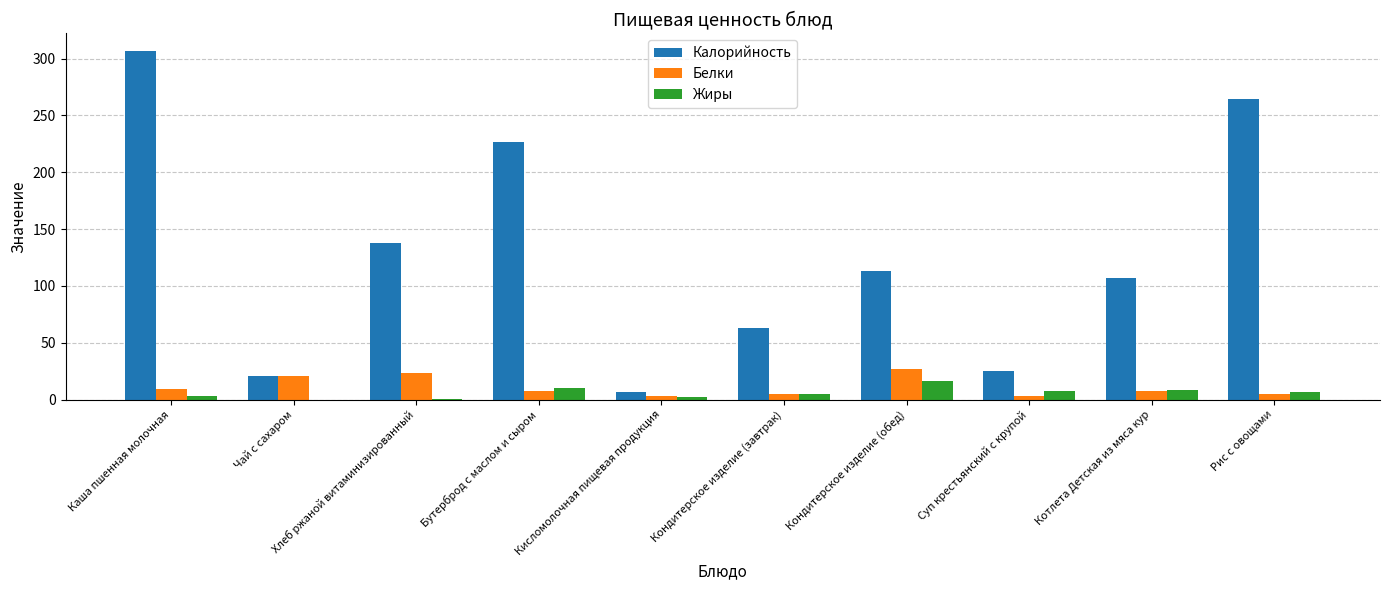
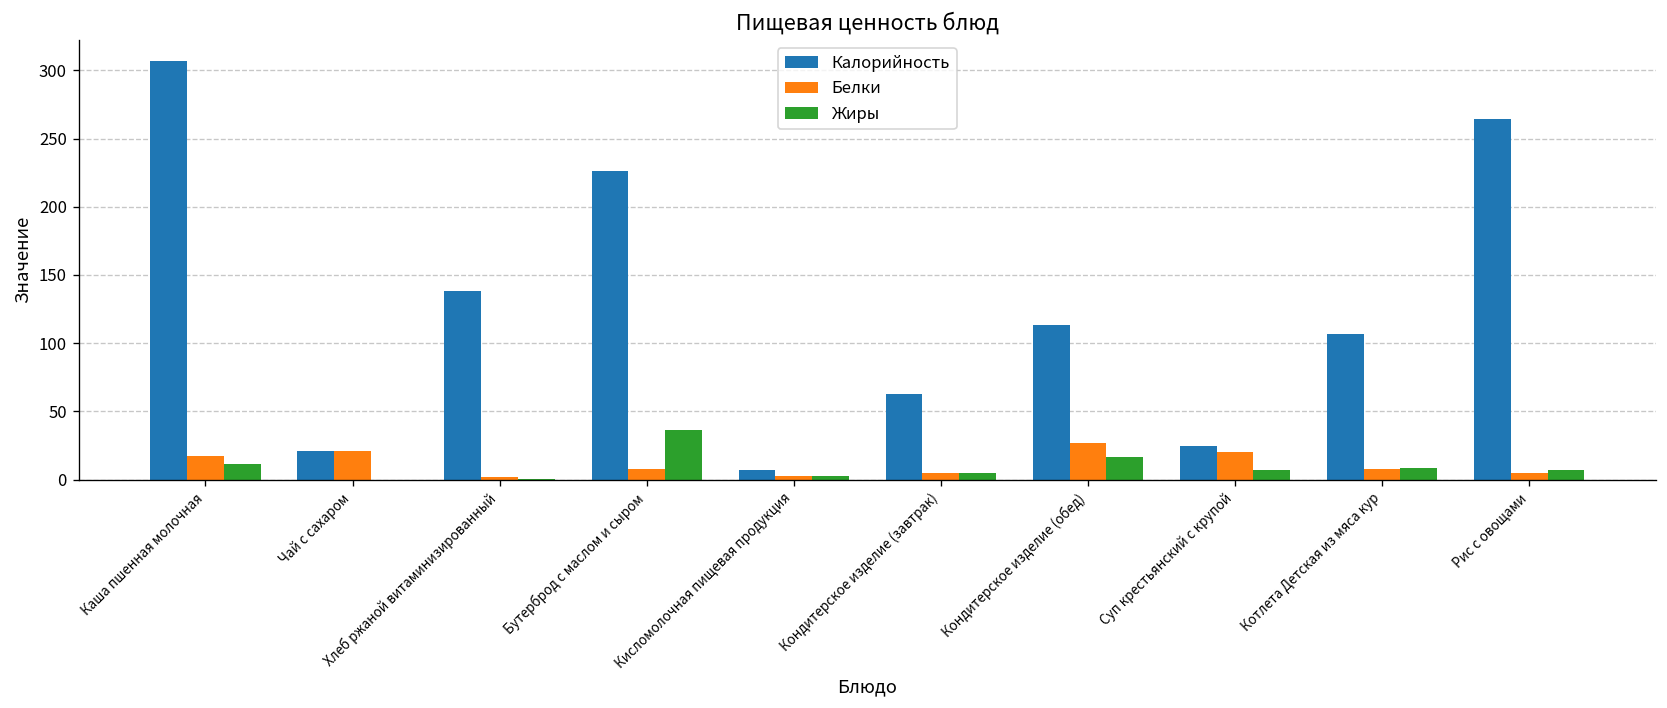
Белки, Каша пшенная молочная: 9 -> 18
Жиры, Каша пшенная молочная: 4 -> 11
Белки, Хлеб ржаной витаминизированный: 23 -> 2
Жиры, Бутерброд с маслом и сыром: 10 -> 36
Белки, Суп крестьянский с крупой: 3 -> 20
